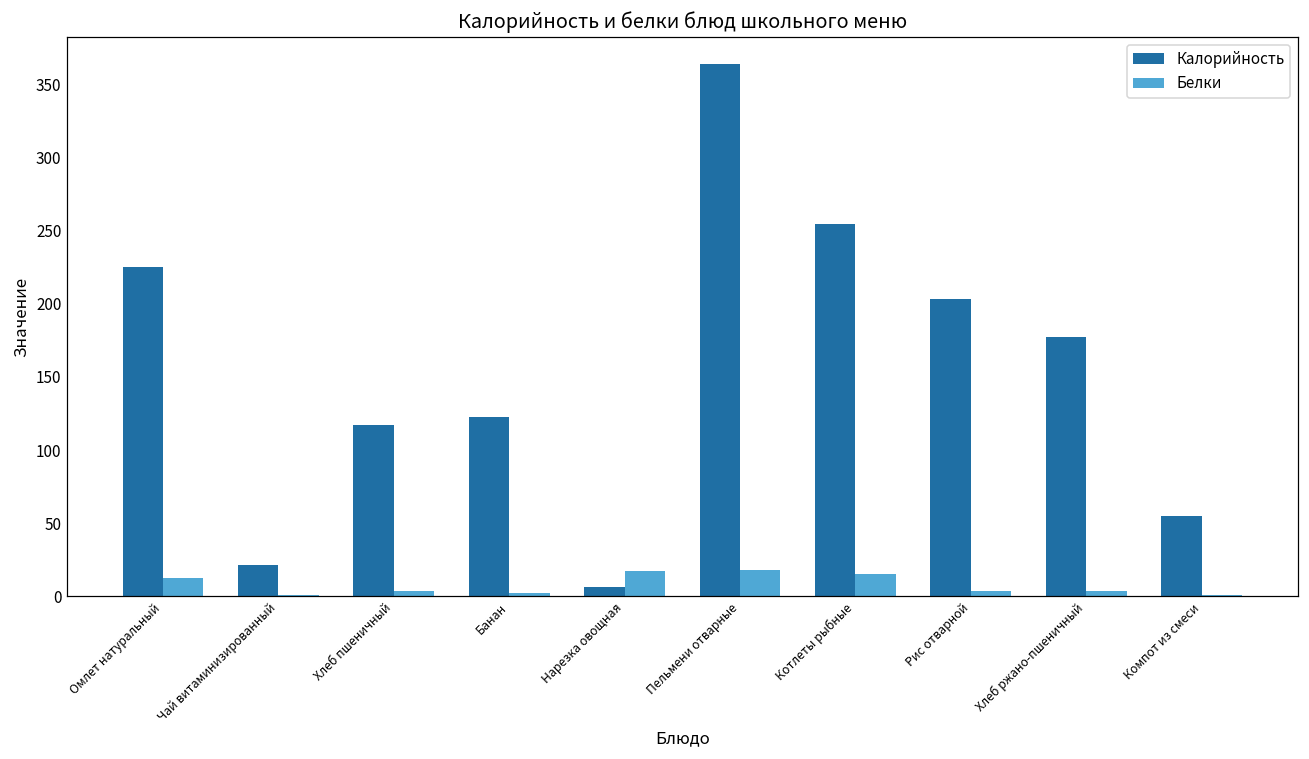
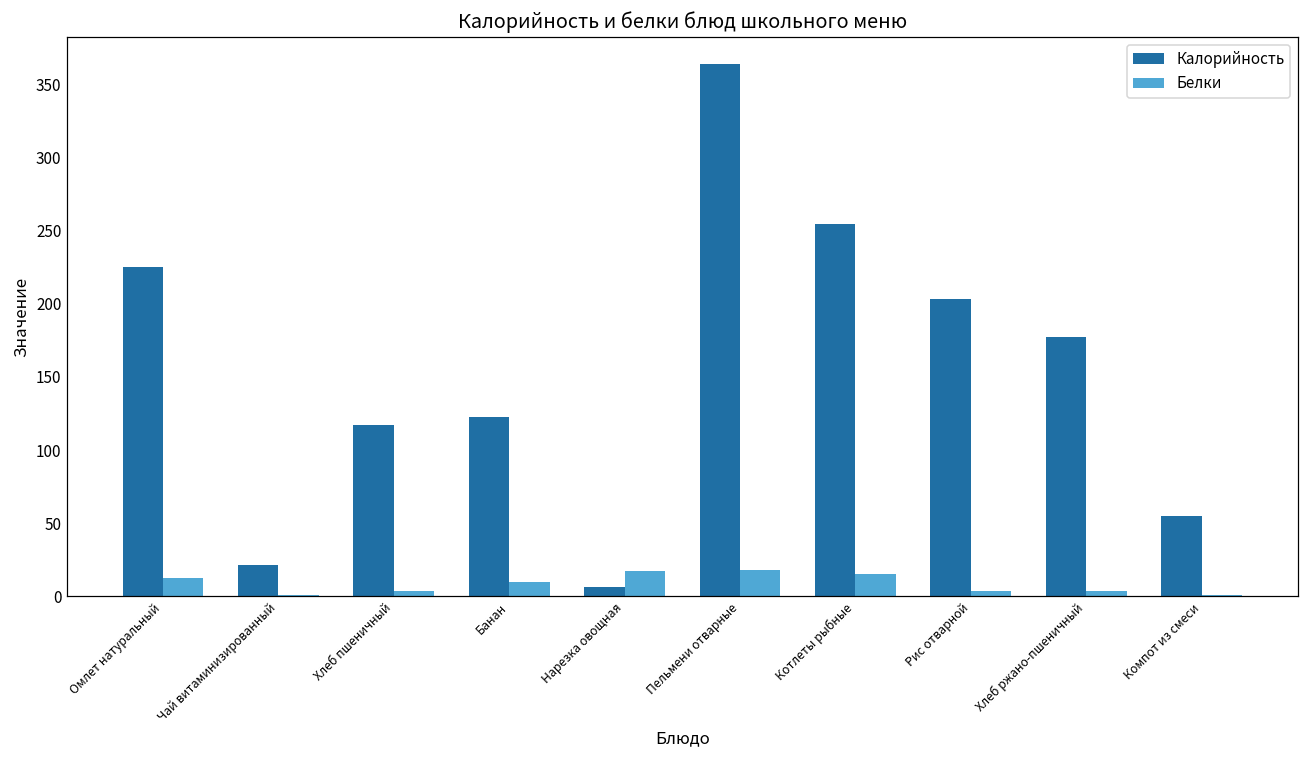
Белки, Банан: 2 -> 10
